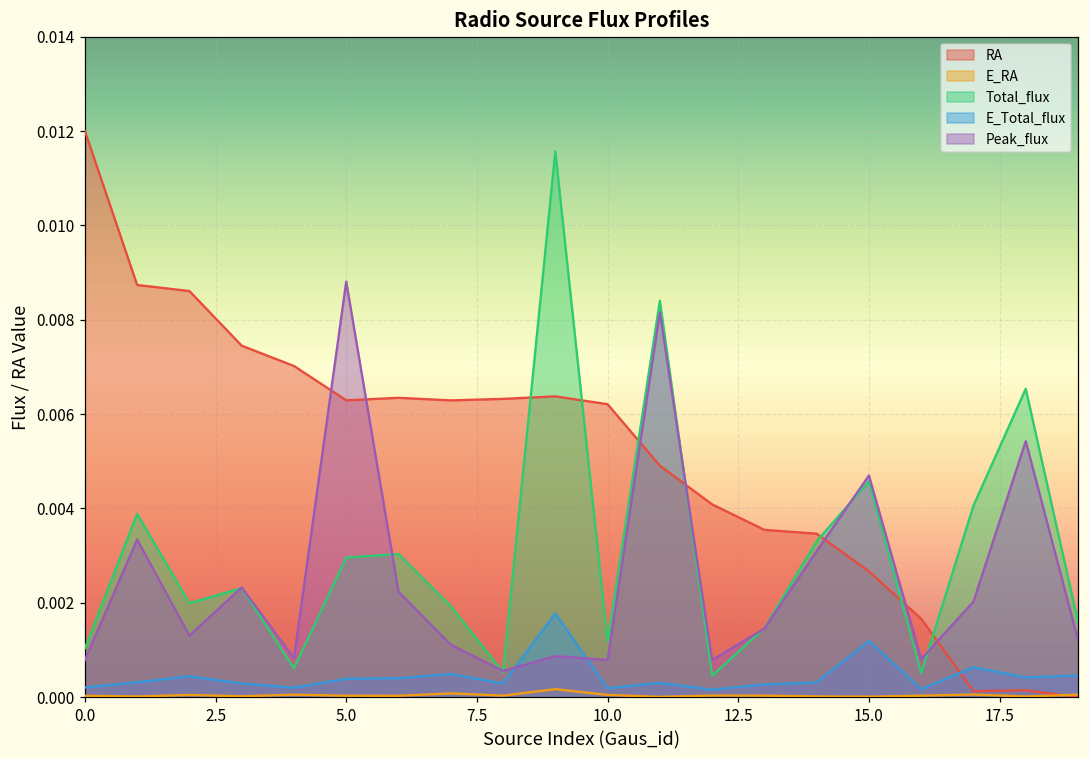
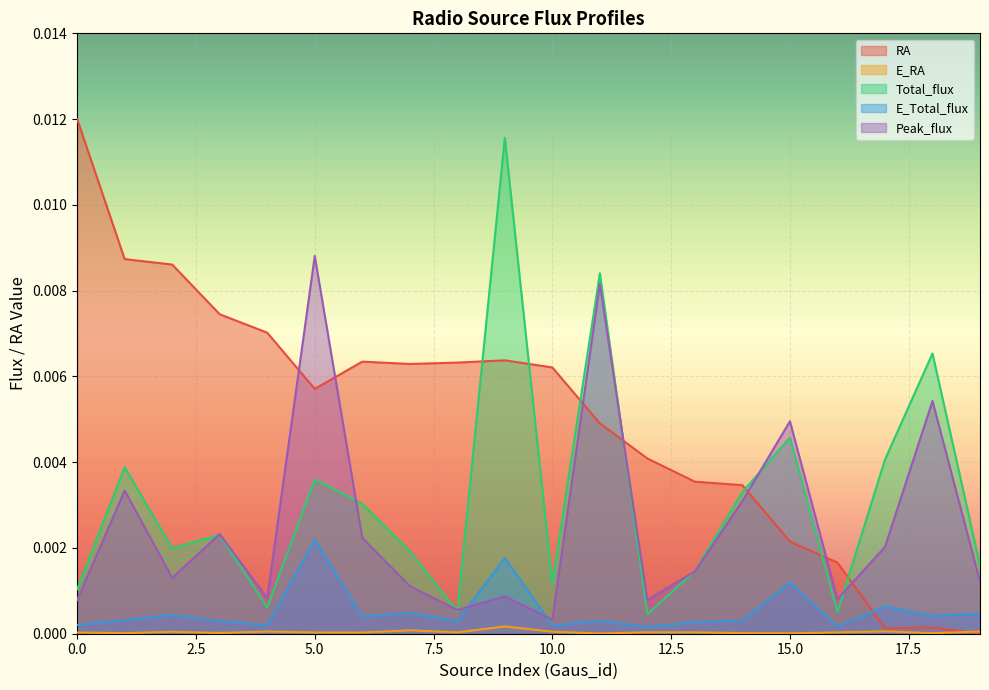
RA, 5.0: 0.0063 -> 0.0057
Total_flux, 5.0: 0.0030 -> 0.0036
E_Total_flux, 5.0: 0.0004 -> 0.0022
Peak_flux, 10.0: 0.0008 -> 0.0003
RA, 15.0: 0.0027 -> 0.0021
Peak_flux, 15.0: 0.0047 -> 0.0050
